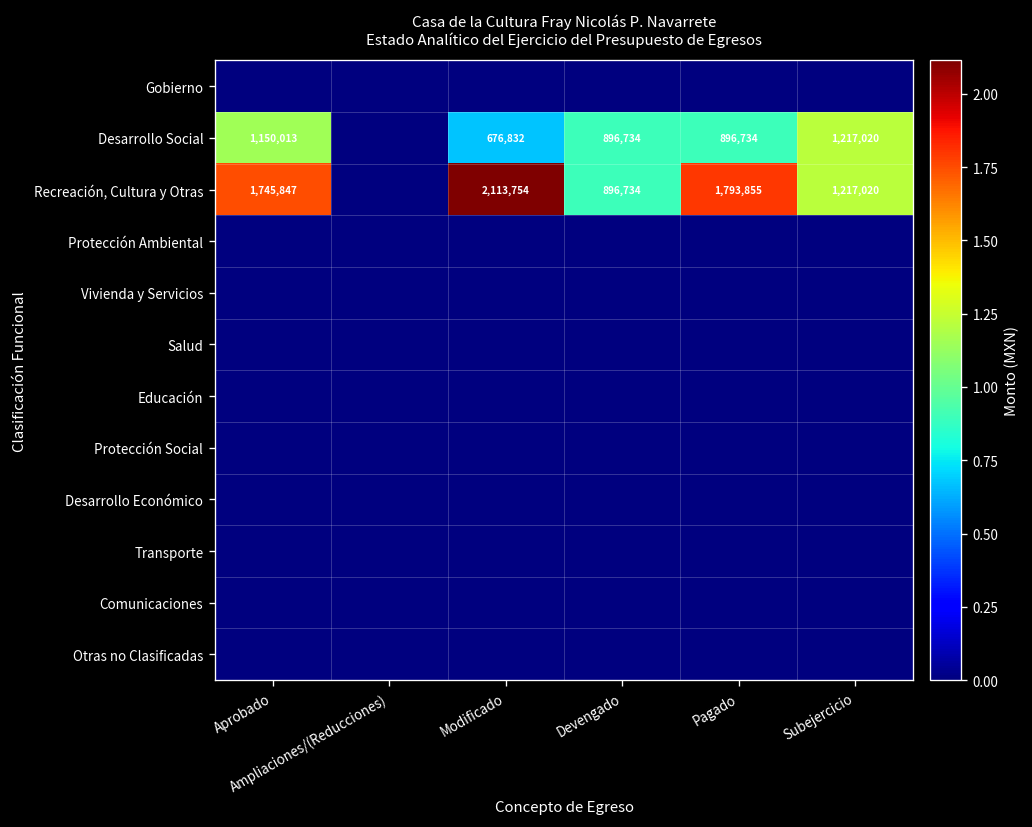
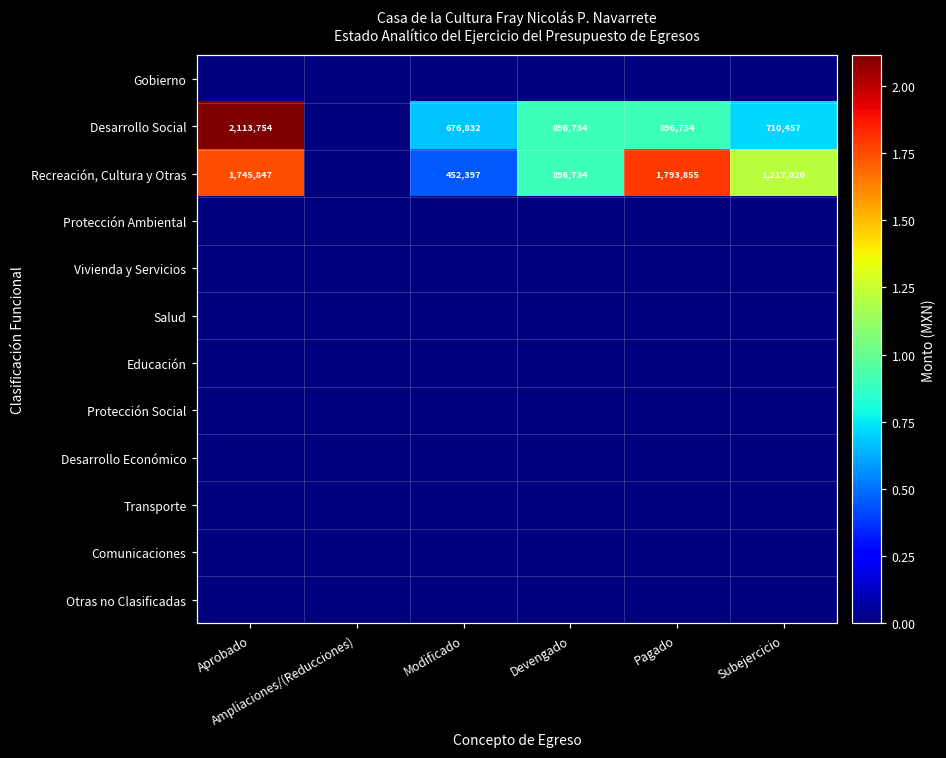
Desarrollo Social, Aprobado: 1,150,013 -> 2,113,754
Desarrollo Social, Subejercicio: 1,217,020 -> 710,457
Recreación, Cultura y Otras, Modificado: 2,113,754 -> 452,397
